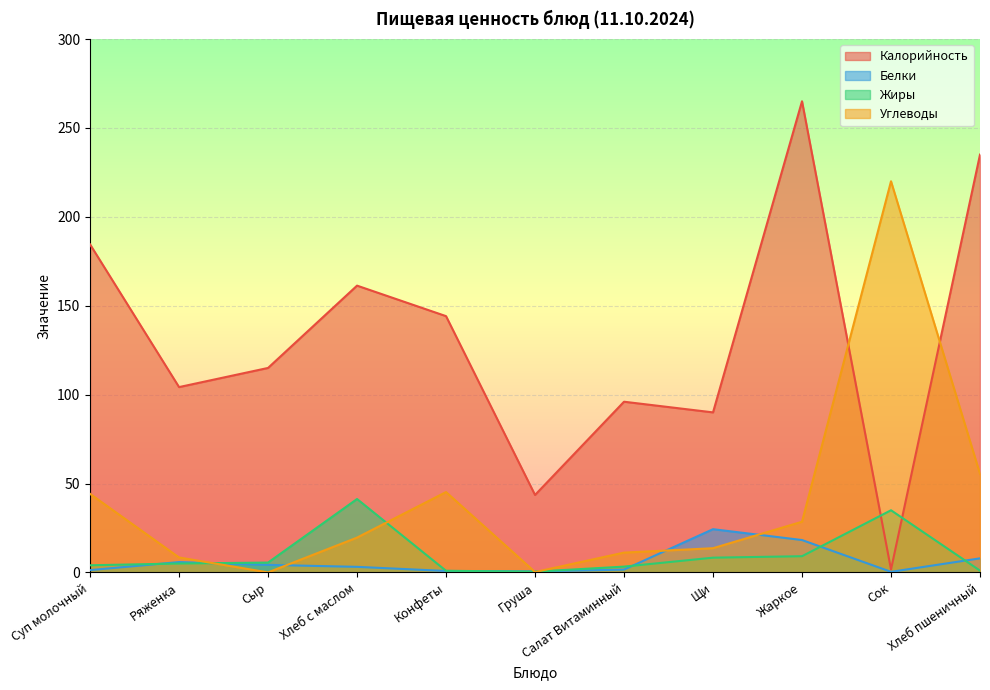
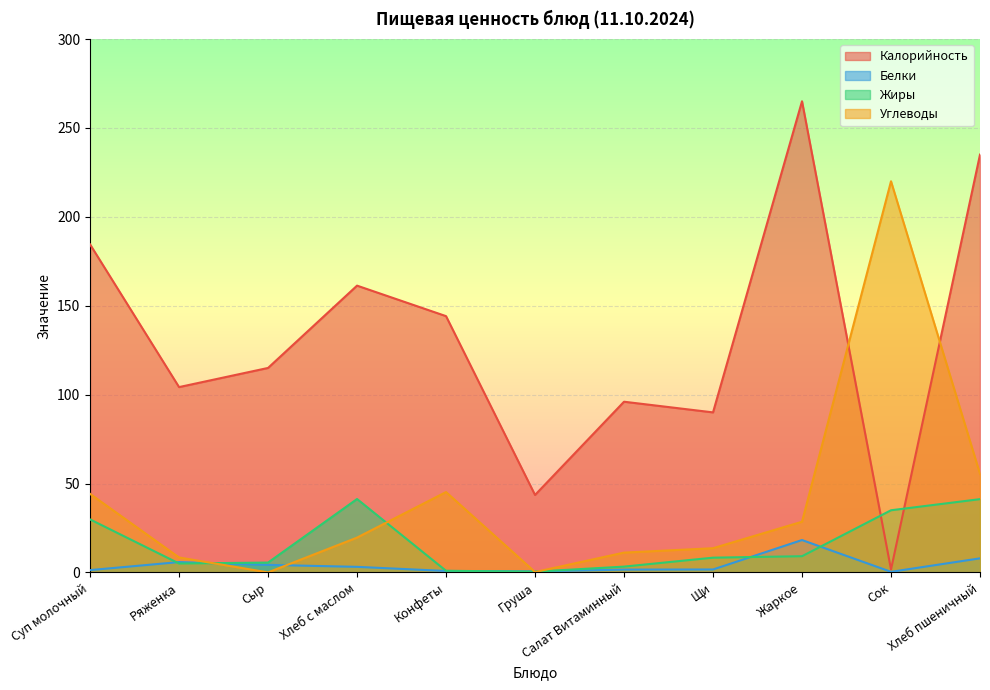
Жиры, Суп молочный: 4 -> 30
Белки, Щи: 24 -> 2
Жиры, Хлеб пшеничный: 1 -> 41
